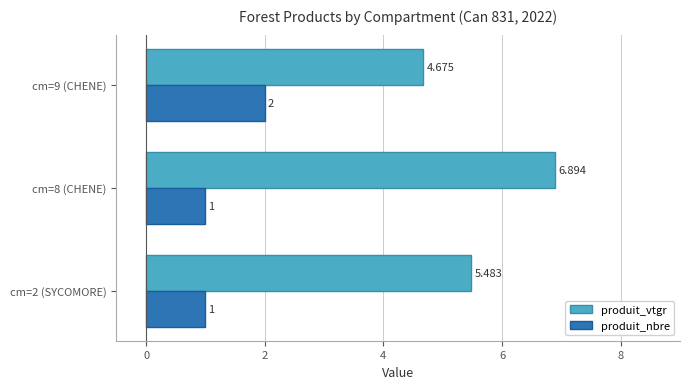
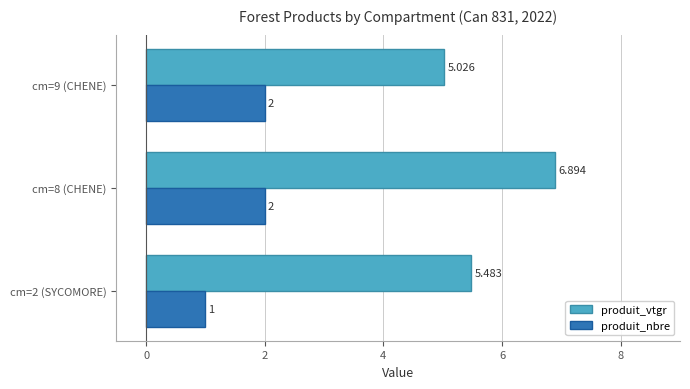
produit_vtgr, cm=9 (CHENE): 4.675 -> 5.026
produit_nbre, cm=8 (CHENE): 1 -> 2
